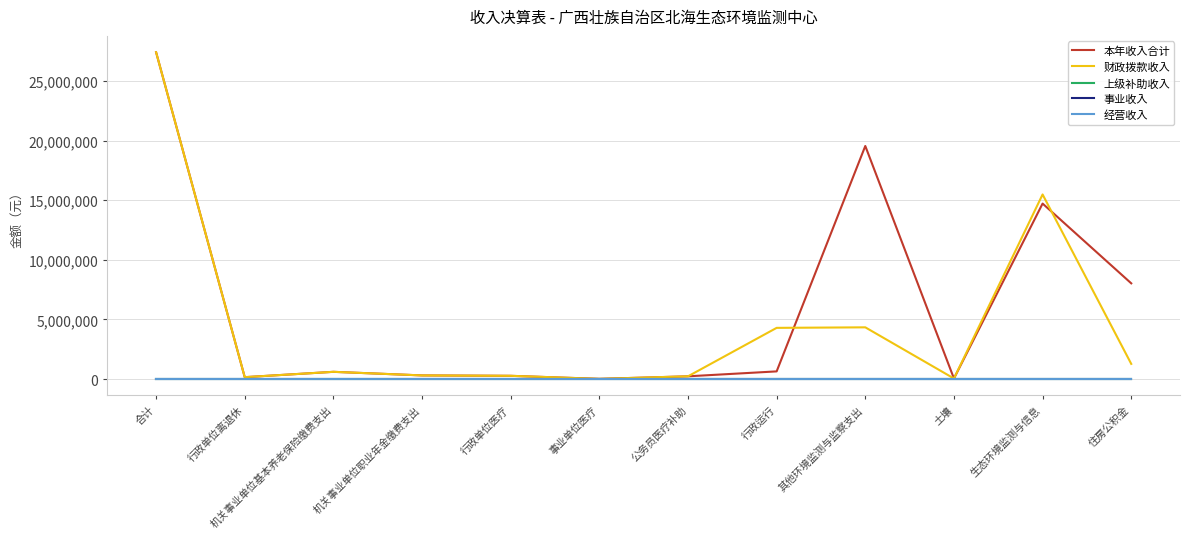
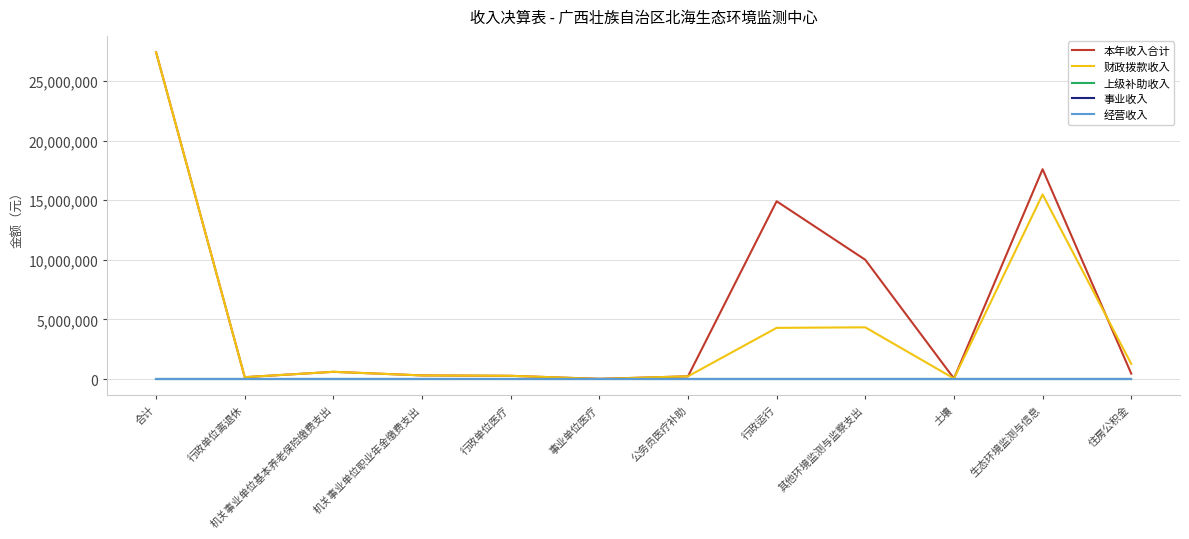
本年收入合计, 行政运行: 600,000 -> 14,900,000
本年收入合计, 其他环境监测与监察支出: 19,500,000 -> 10,000,000
本年收入合计, 生态环境监测与信息: 14,700,000 -> 17,600,000
本年收入合计, 住房公积金: 8,000,000 -> 500,000
